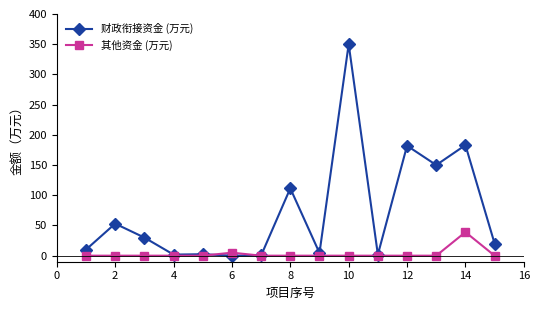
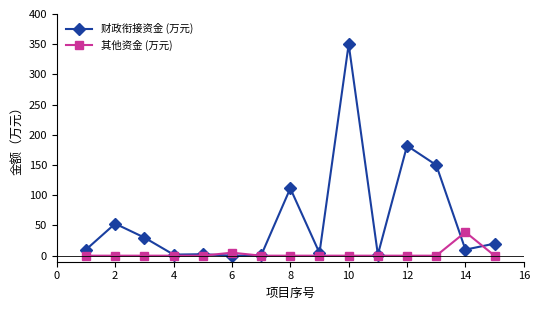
财政衔接资金 (万元), 14: 180 -> 10
